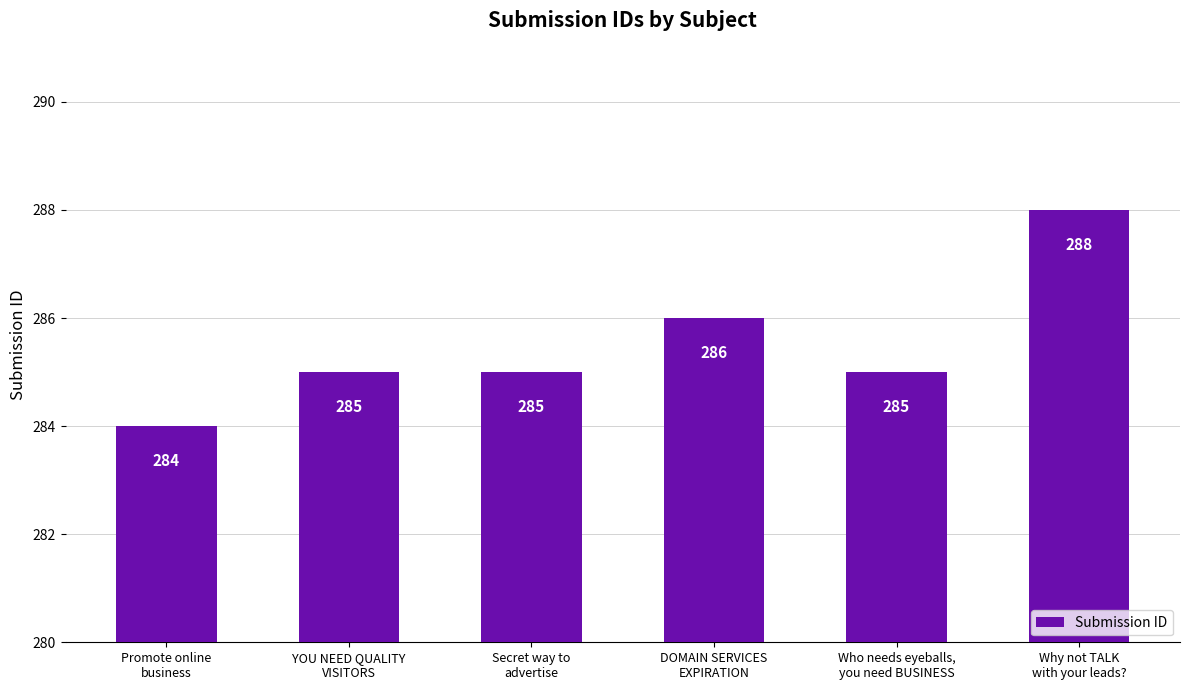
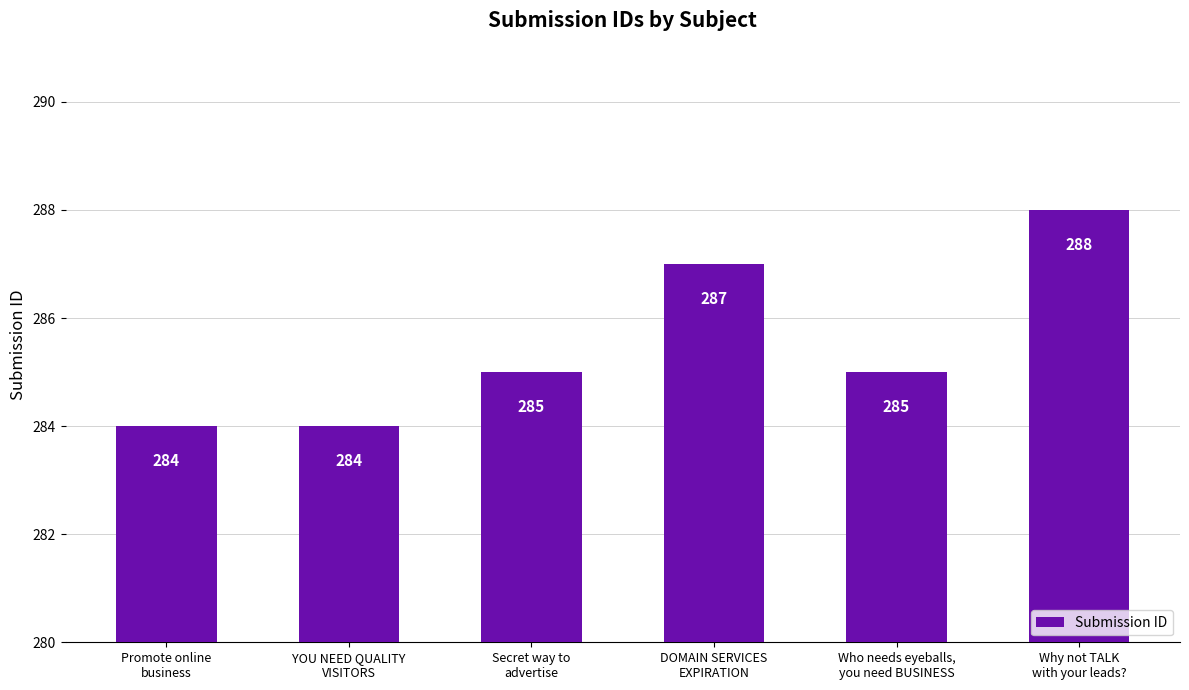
YOU NEED QUALITY VISITORS: 285 -> 284
DOMAIN SERVICES EXPIRATION: 286 -> 287
